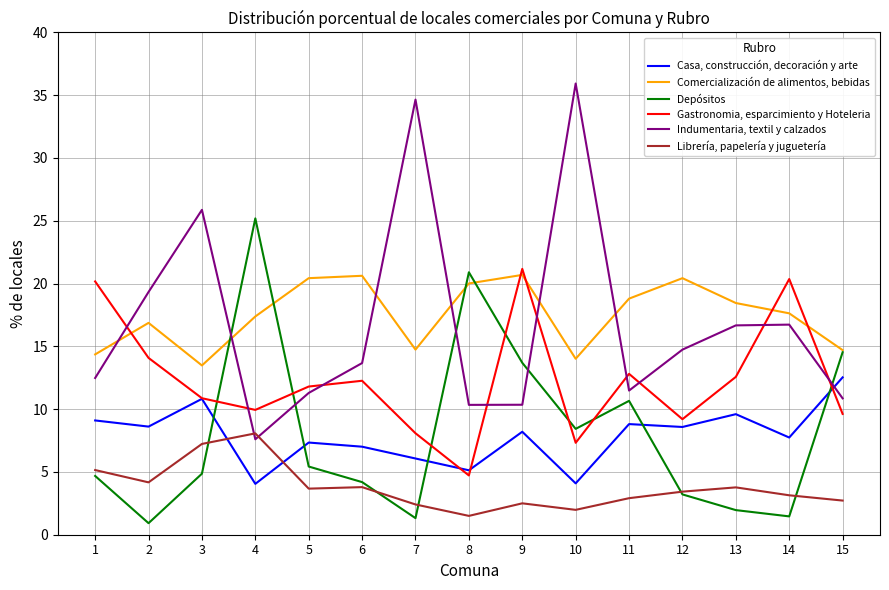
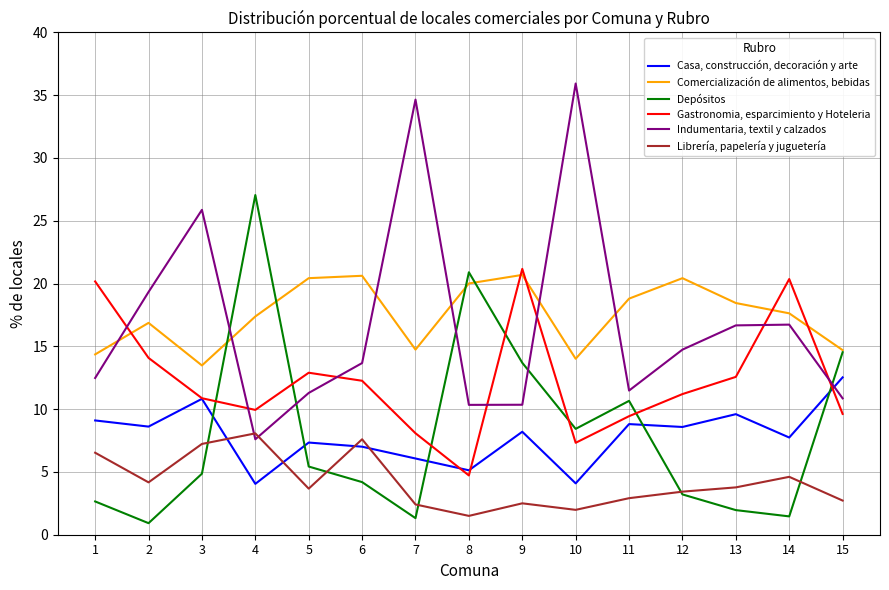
Depósitos, 1: 4.7 -> 2.7
Librería, papelería y juguetería, 1: 5.2 -> 6.5
Depósitos, 4: 25.2 -> 27.1
Gastronomia, esparcimiento y Hoteleria, 5: 11.8 -> 12.9
Librería, papelería y juguetería, 6: 3.8 -> 7.6
Gastronomia, esparcimiento y Hoteleria, 11: 12.8 -> 9.4
Gastronomia, esparcimiento y Hoteleria, 12: 9.2 -> 11.2
Librería, papelería y juguetería, 14: 3.1 -> 4.6
